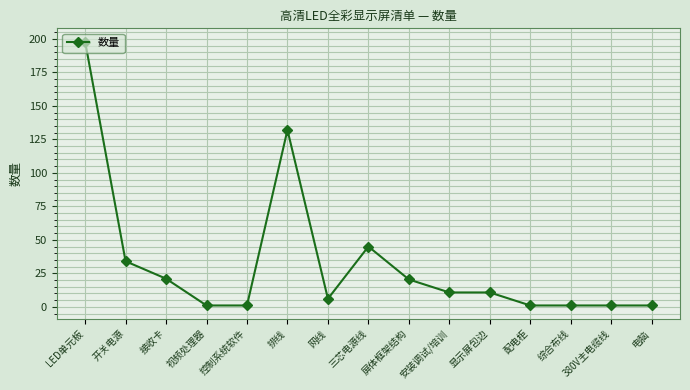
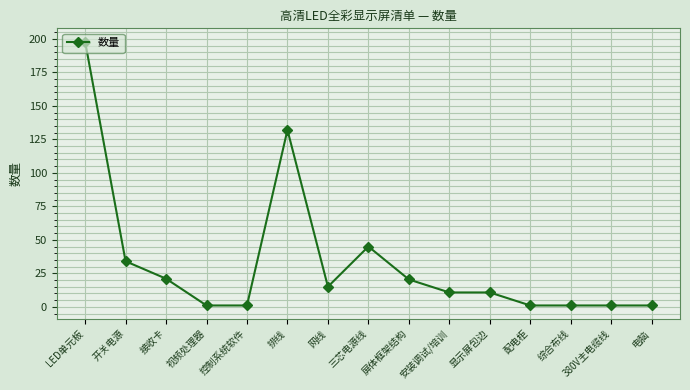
网线: 6 -> 15
